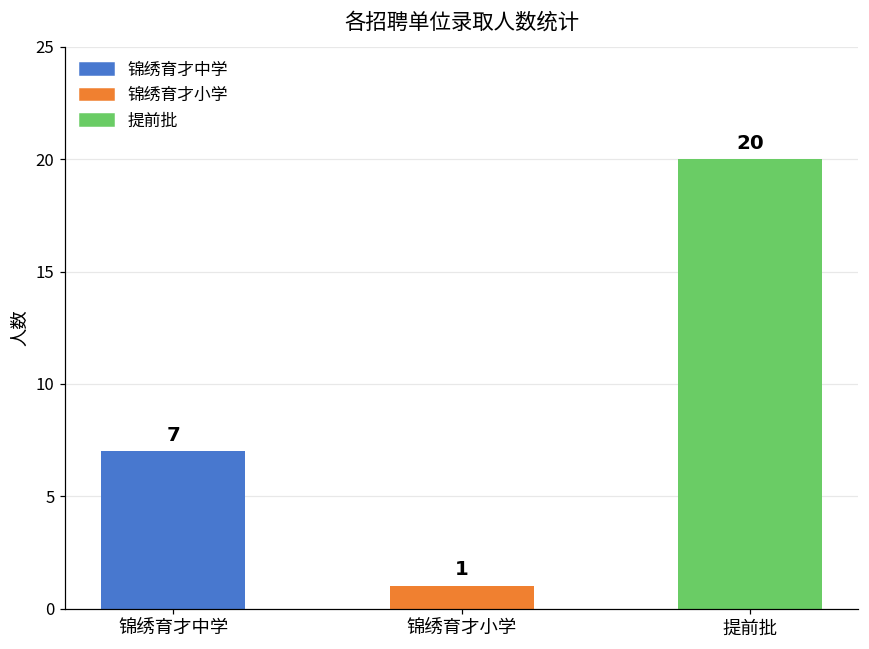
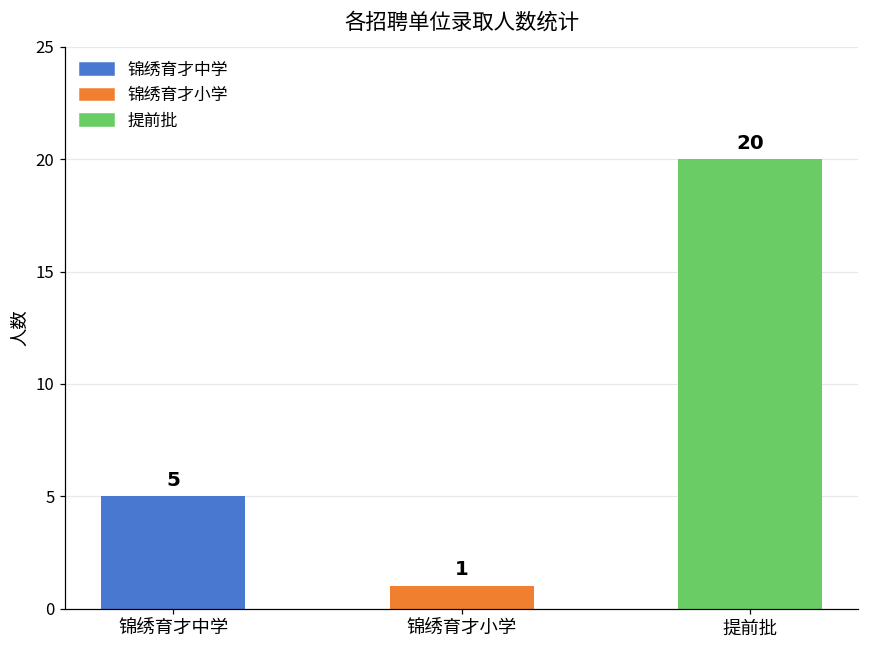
锦绣育才中学: 7 -> 5
